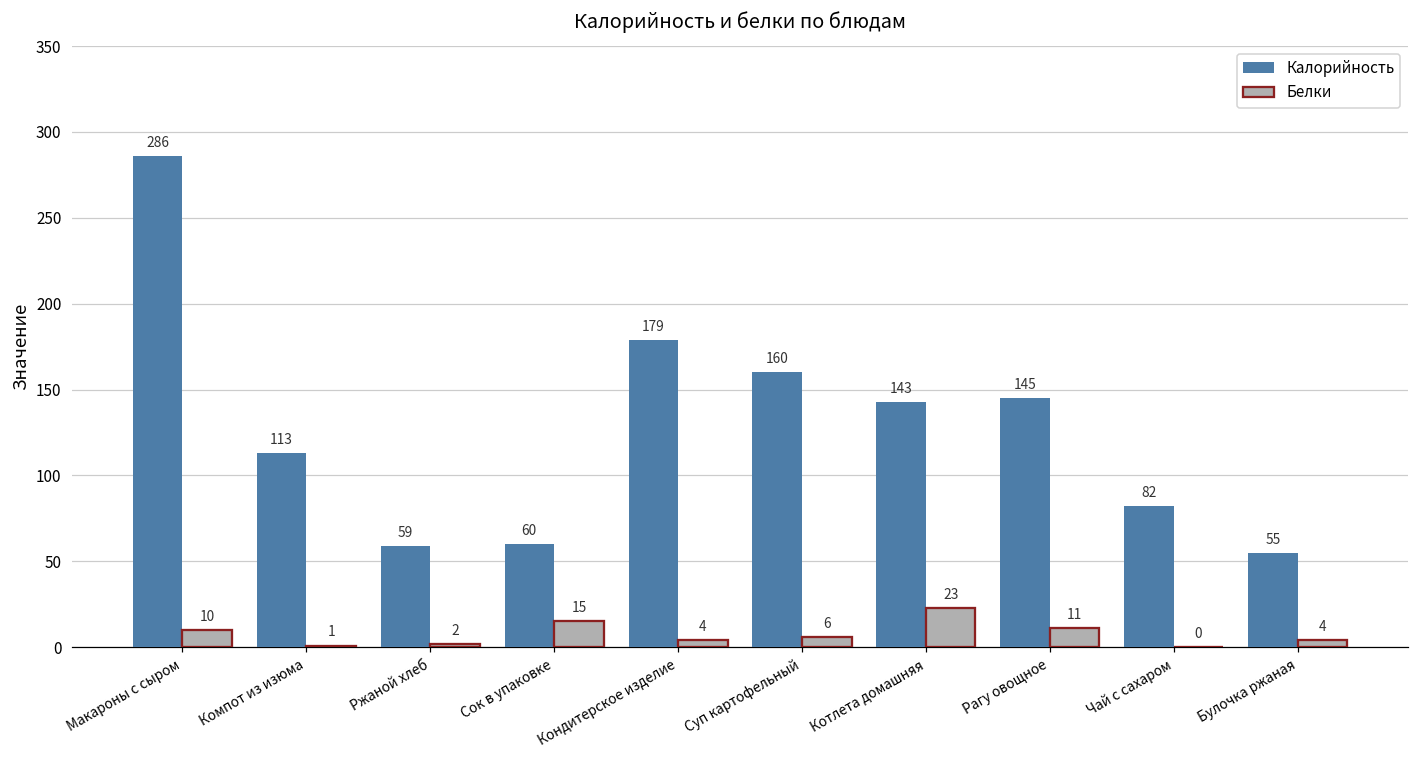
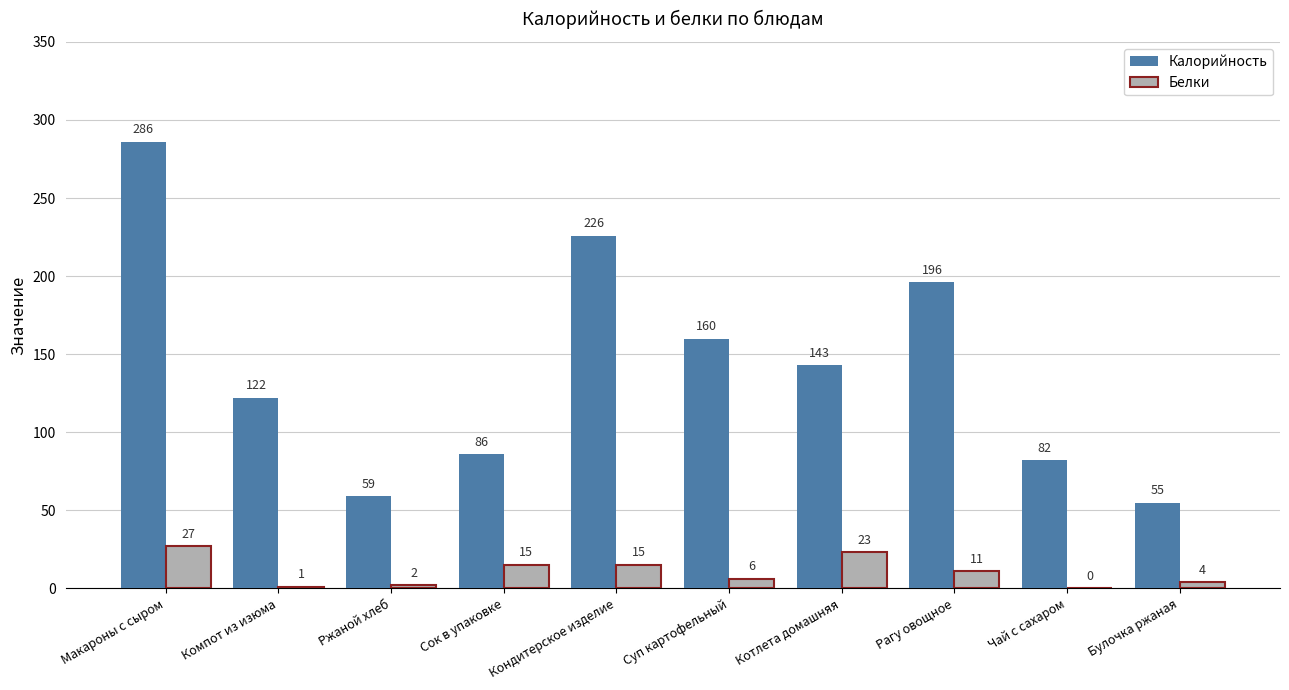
Белки, Макароны с сыром: 10 -> 27
Калорийность, Компот из изюма: 113 -> 122
Калорийность, Сок в упаковке: 60 -> 86
Калорийность, Кондитерское изделие: 179 -> 226
Белки, Кондитерское изделие: 4 -> 15
Калорийность, Рагу овощное: 145 -> 196
